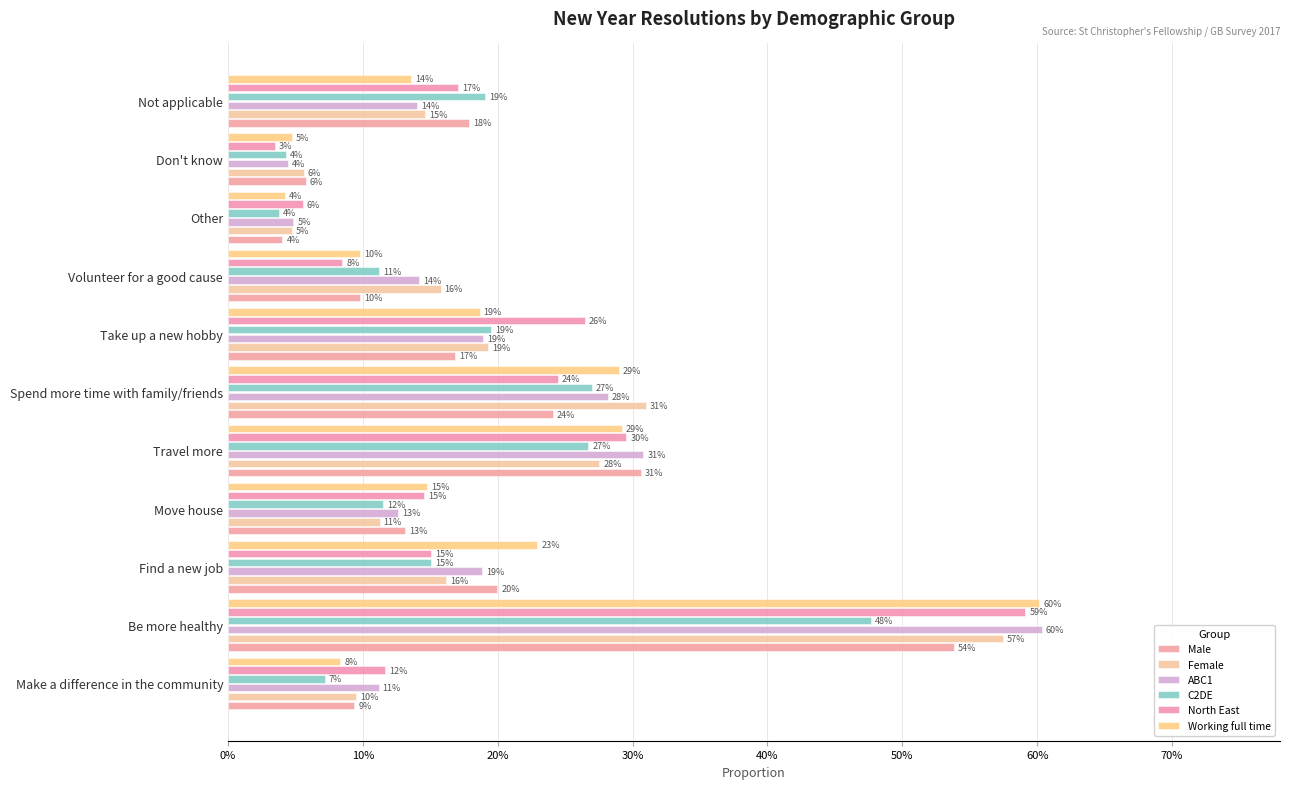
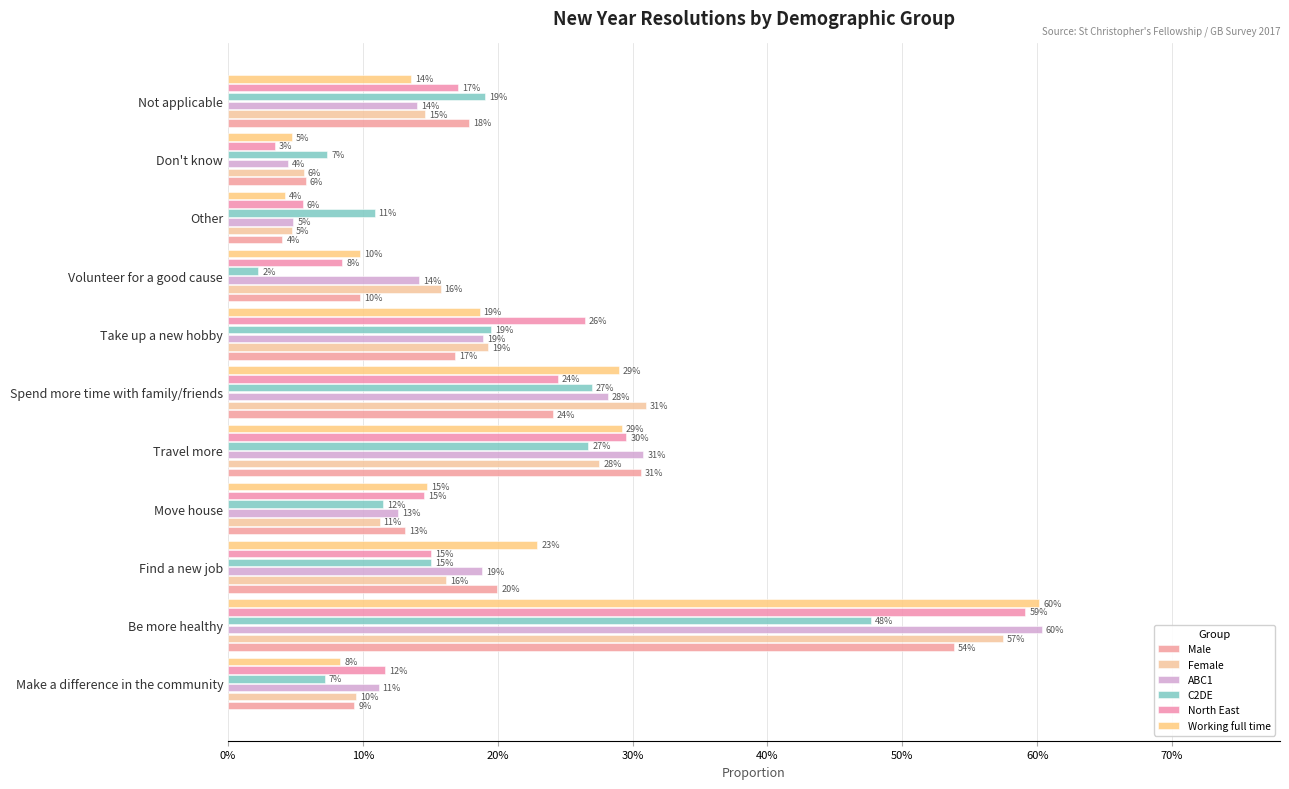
C2DE, Don't know: 4% -> 7%
C2DE, Other: 4% -> 11%
C2DE, Volunteer for a good cause: 11% -> 2%
